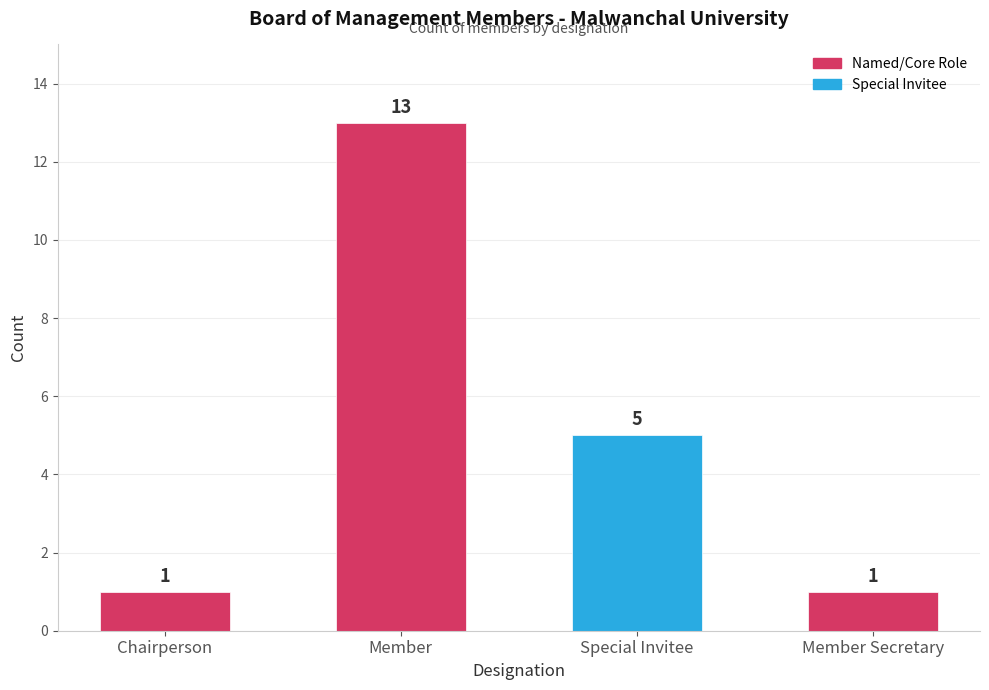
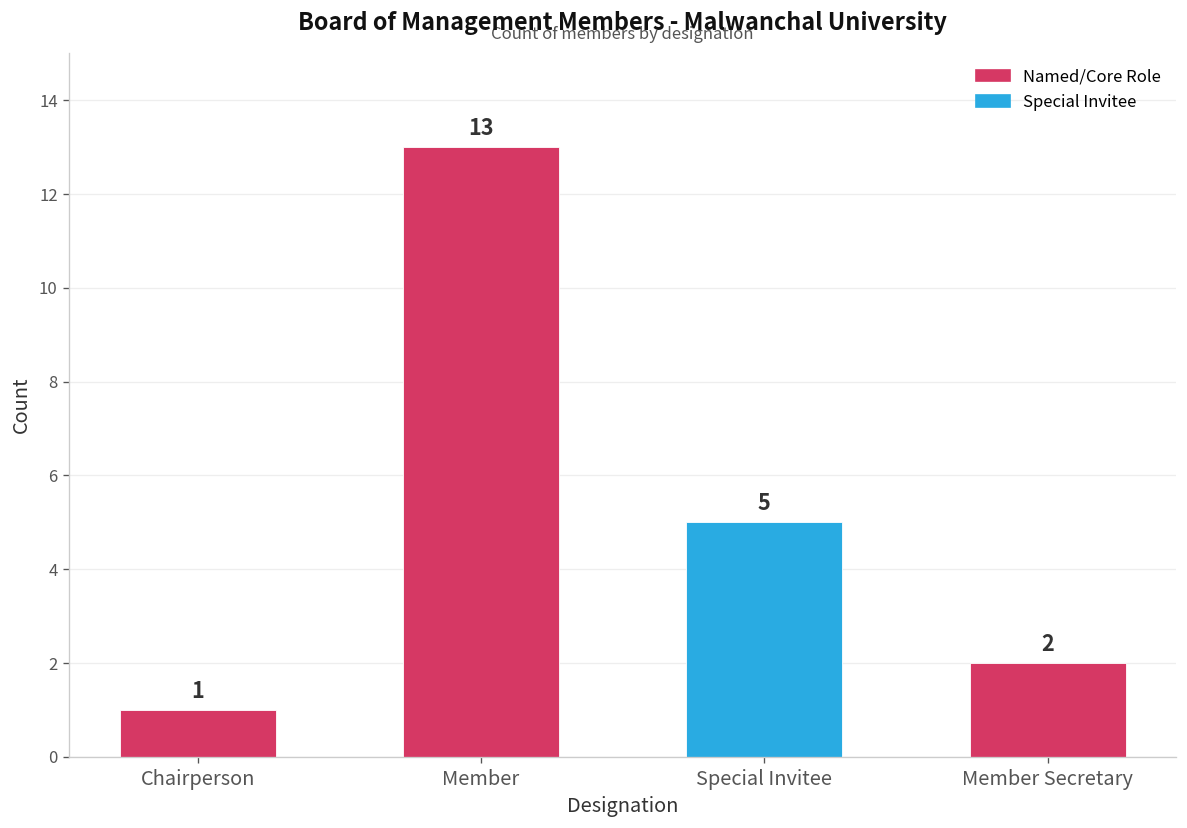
Member Secretary: 1 -> 2
